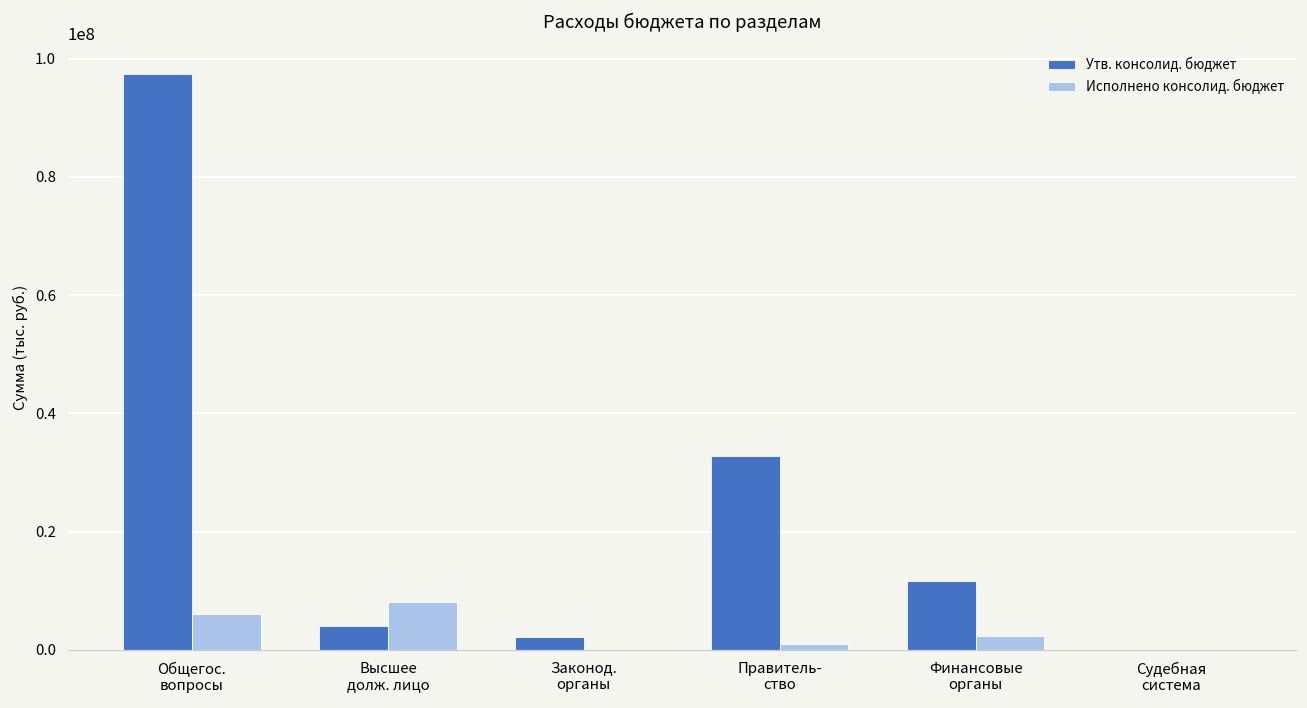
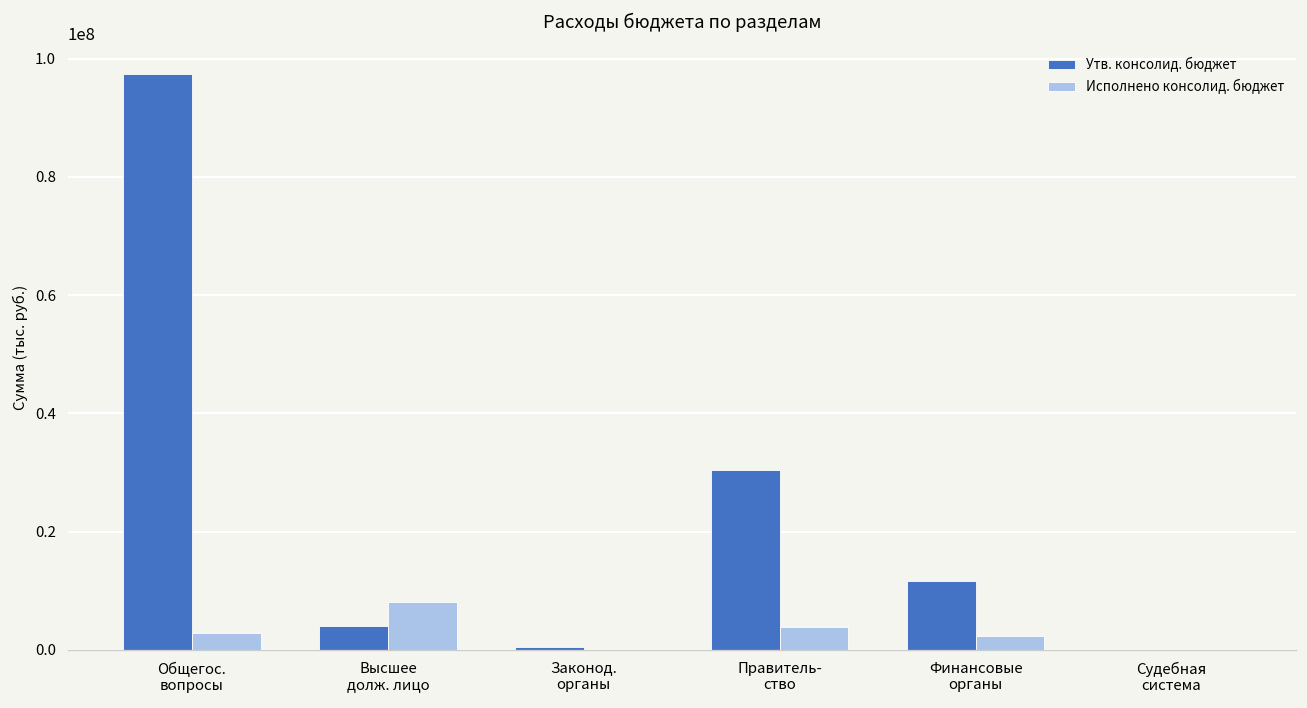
Исполнено консолид. бюджет, Общегос. вопросы: 6000000 -> 3000000
Утв. консолид. бюджет, Законод. органы: 2000000 -> 1000000
Утв. консолид. бюджет, Правитель- ство: 33000000 -> 30000000
Исполнено консолид. бюджет, Правитель- ство: 1000000 -> 4000000
